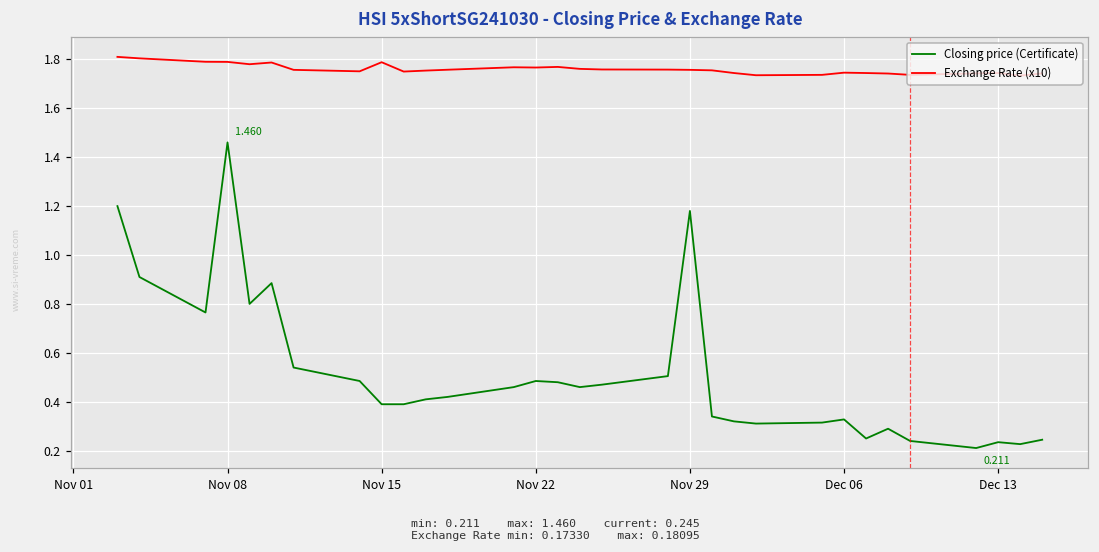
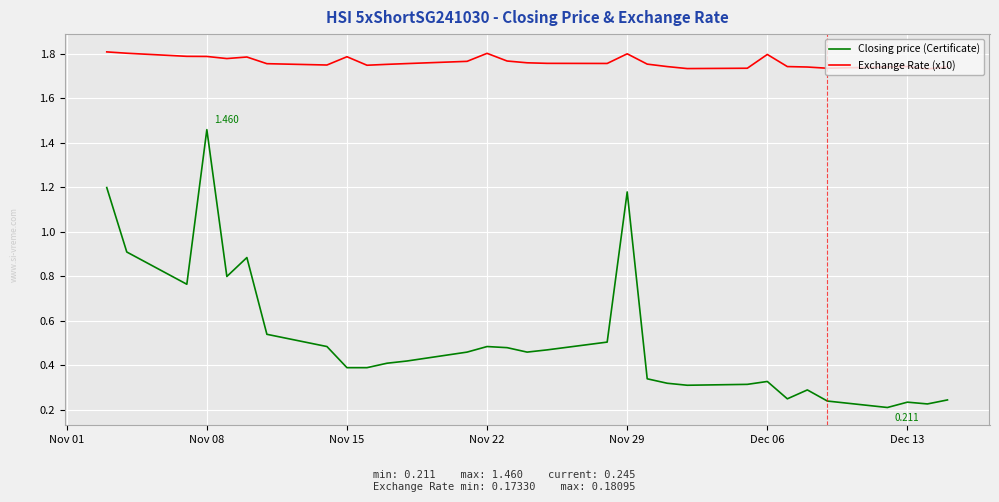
Exchange Rate (x10), Nov 22: 1.77 -> 1.80
Exchange Rate (x10), Nov 29: 1.76 -> 1.80
Exchange Rate (x10), Dec 06: 1.74 -> 1.80
